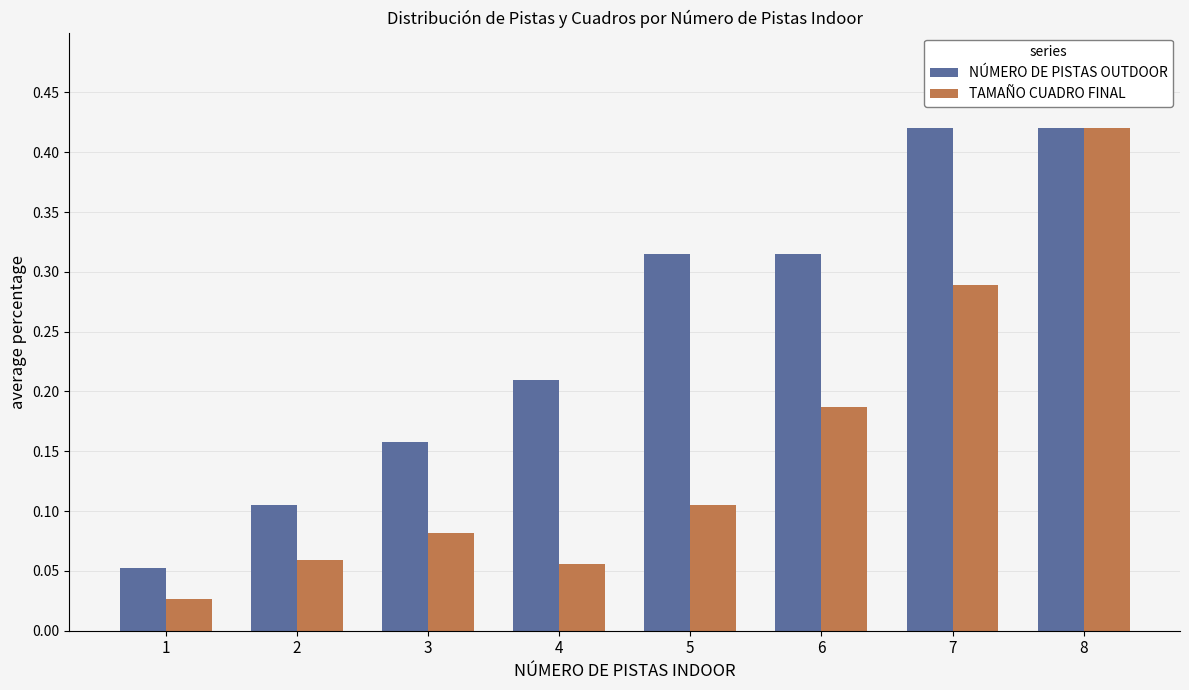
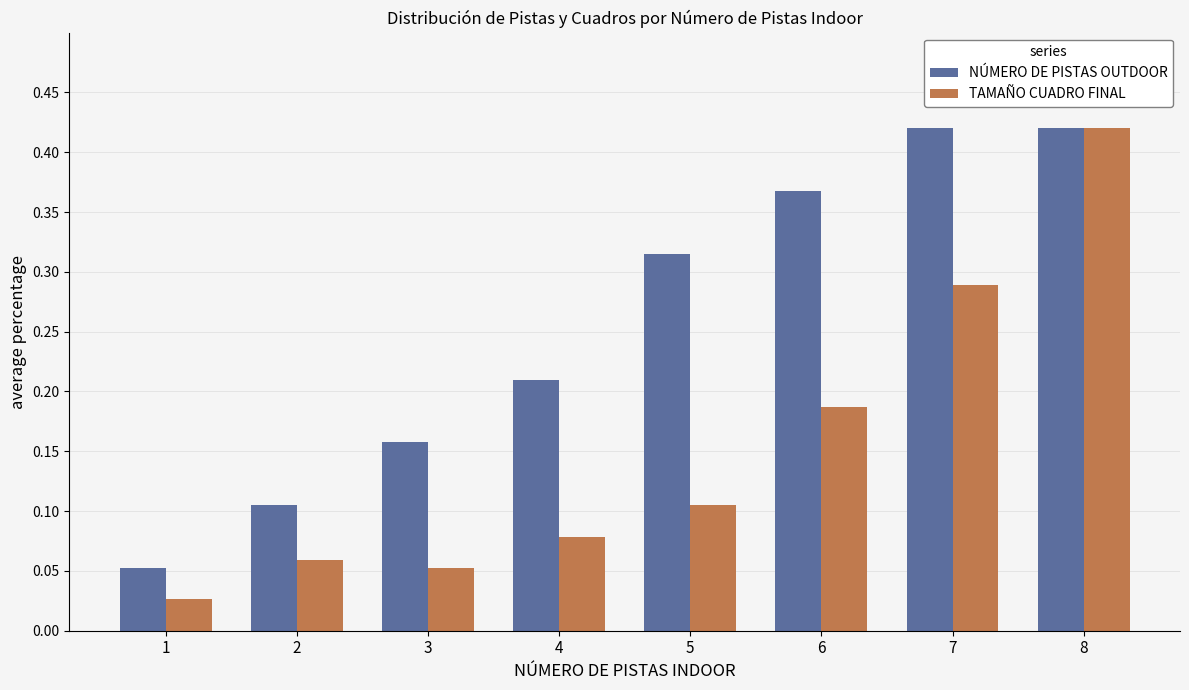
TAMAÑO CUADRO FINAL, 3: 0.082 -> 0.053
TAMAÑO CUADRO FINAL, 4: 0.056 -> 0.079
NÚMERO DE PISTAS OUTDOOR, 6: 0.315 -> 0.368
